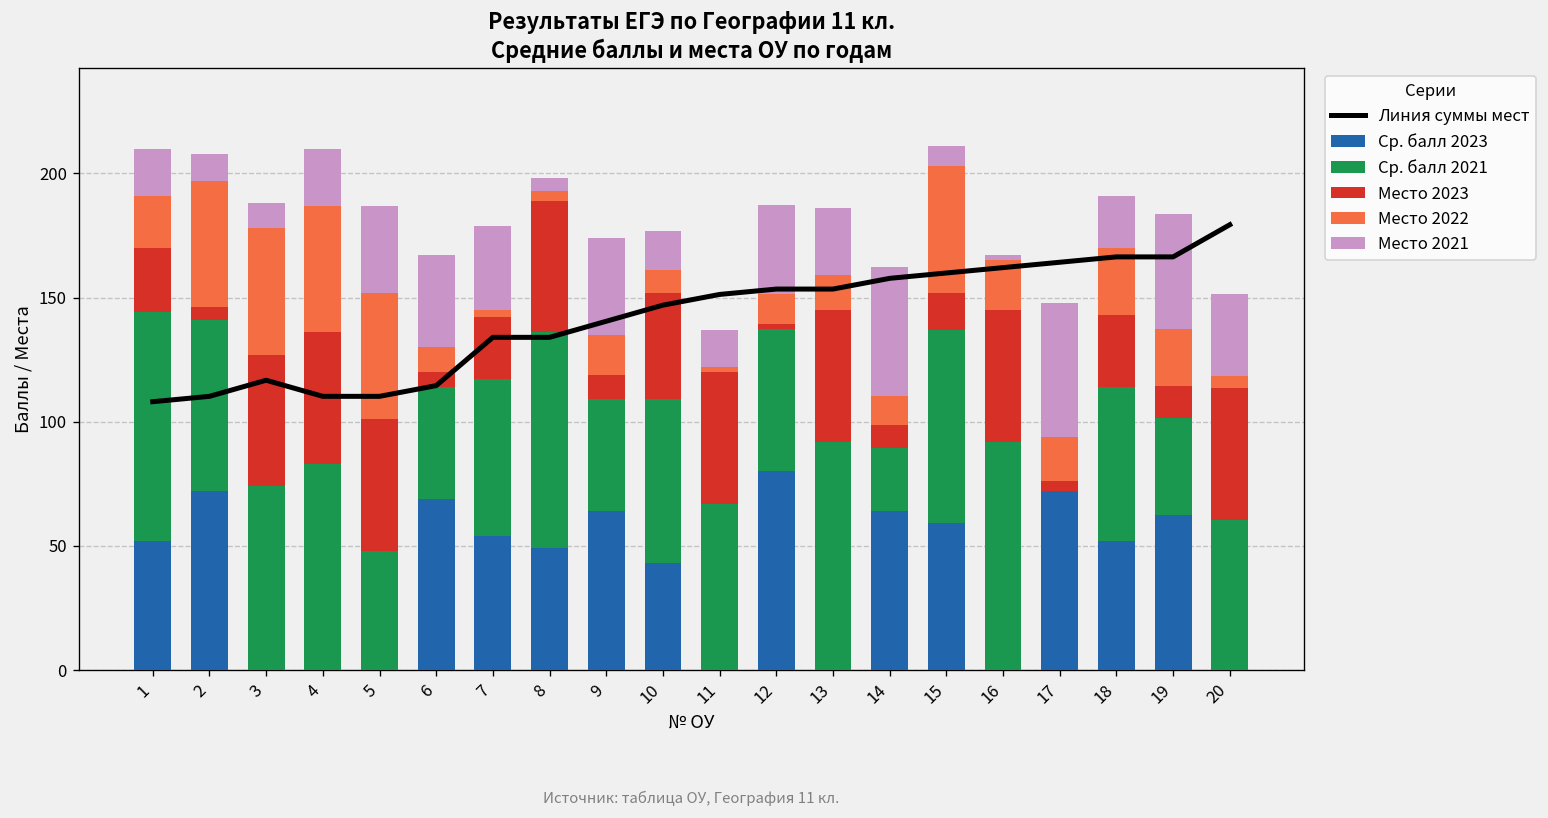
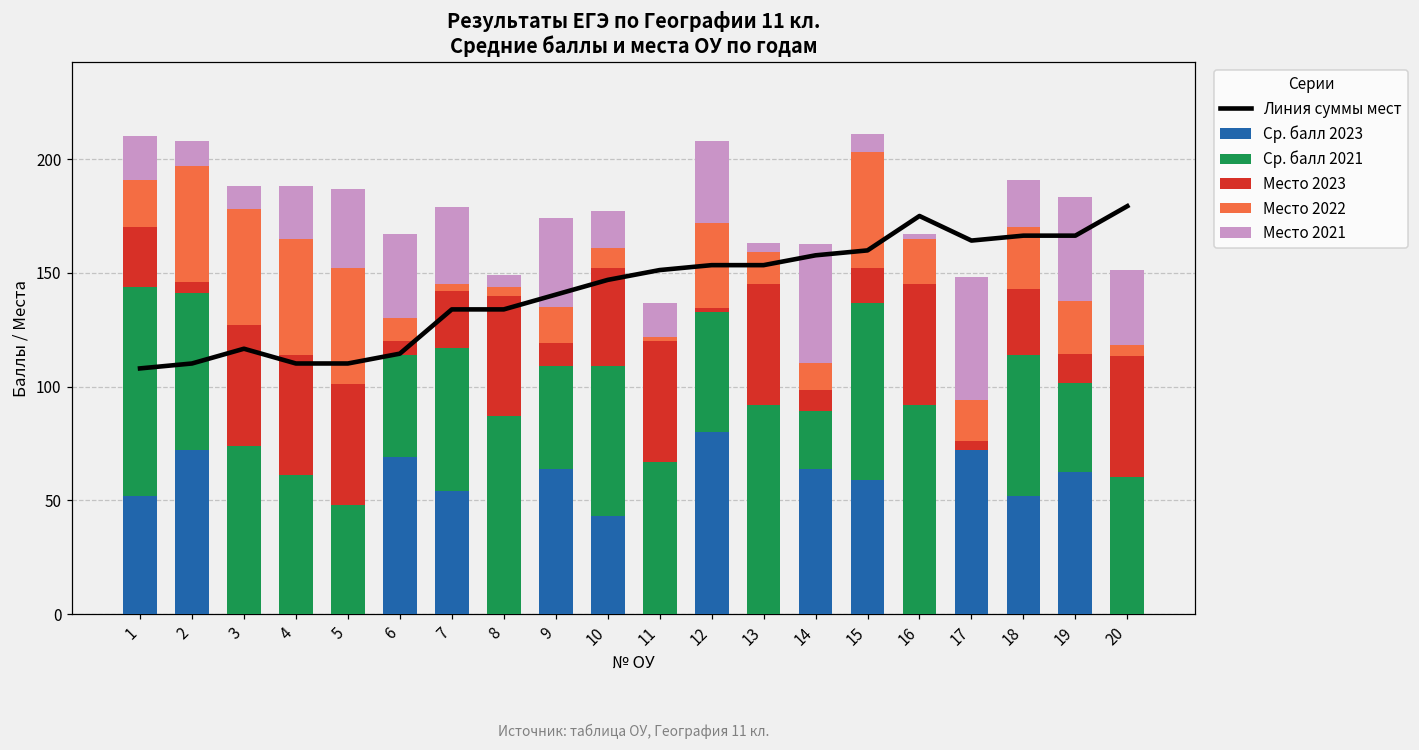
Ср. балл 2021, 4: 83 -> 61
Ср. балл 2023, 8: 49 -> 0
Ср. балл 2021, 12: 57 -> 53
Место 2022, 12: 12 -> 37
Место 2021, 13: 27 -> 4
Линия суммы мест, 16: 162 -> 175
